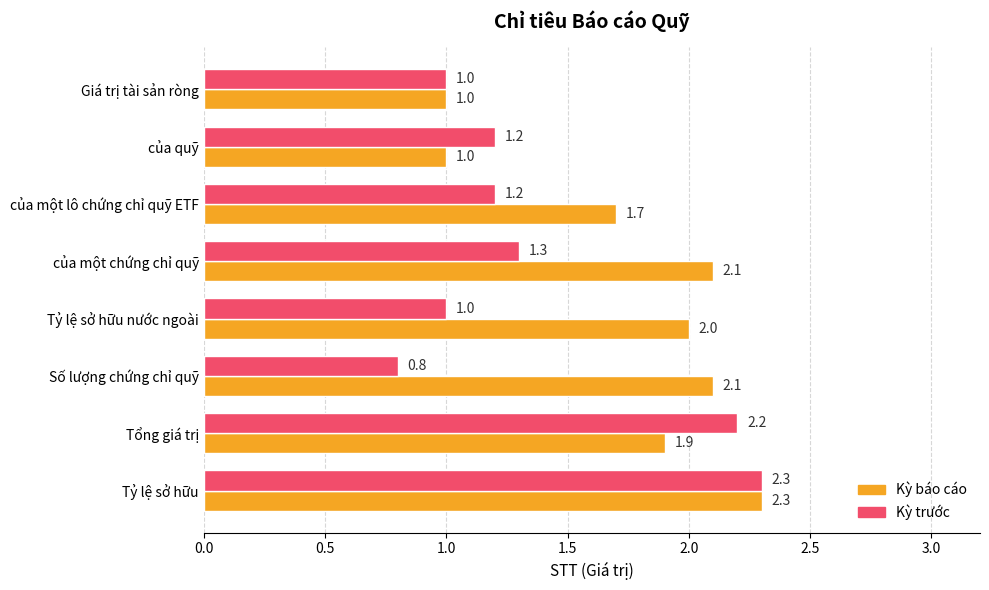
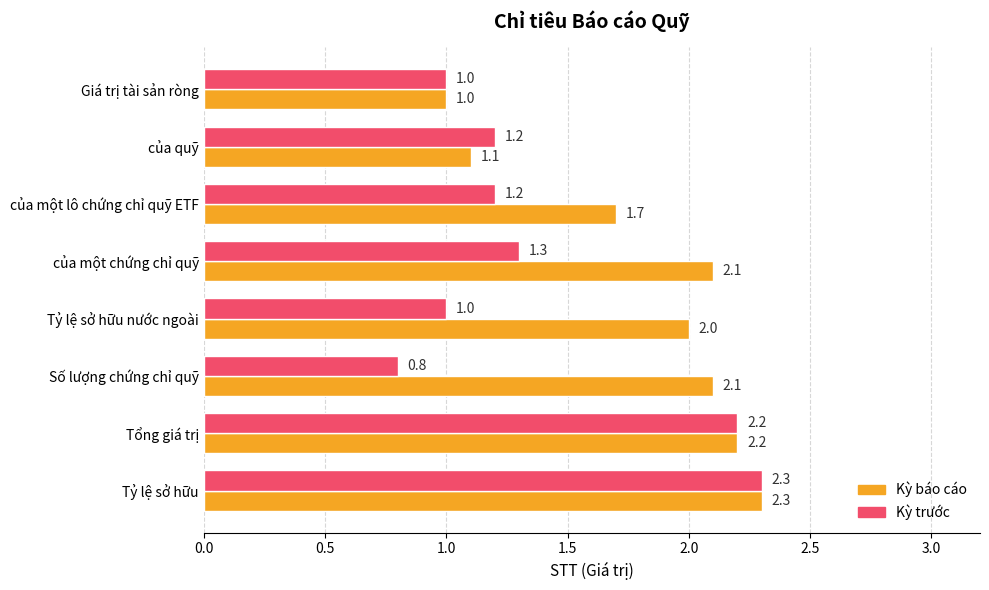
Kỳ báo cáo, của quỹ: 1.0 -> 1.1
Kỳ báo cáo, Tổng giá trị: 1.9 -> 2.2
